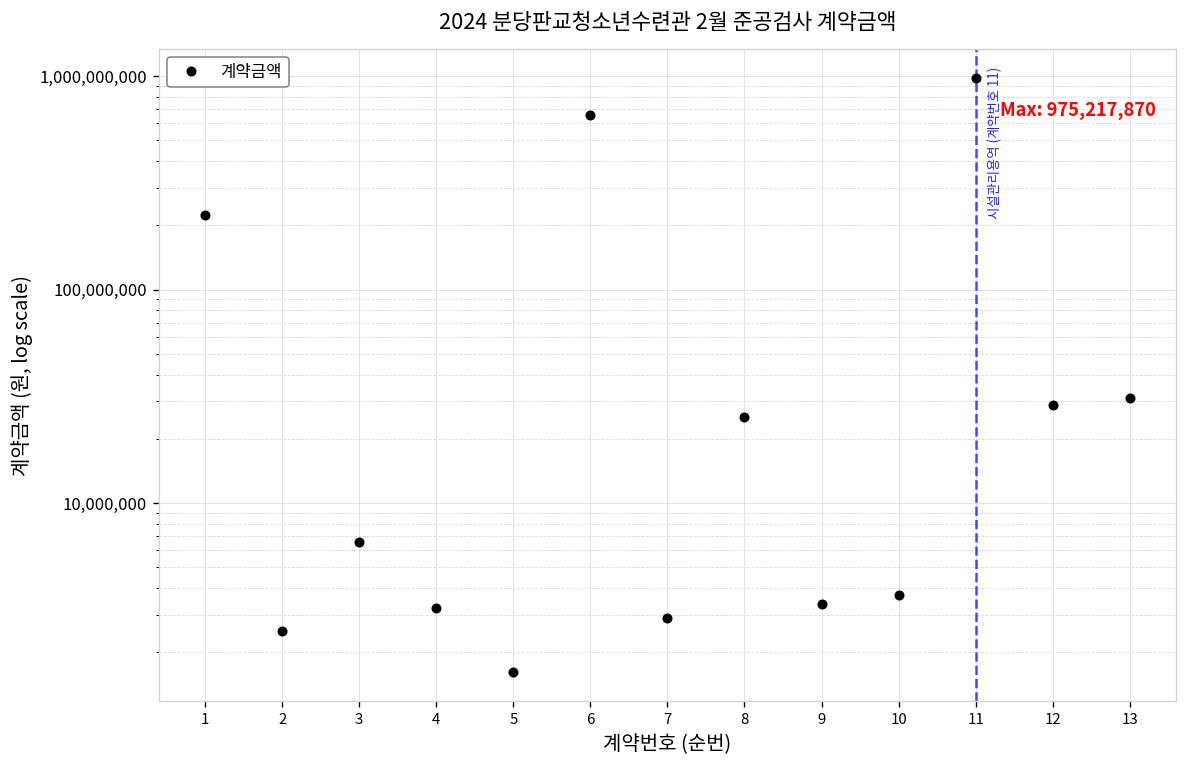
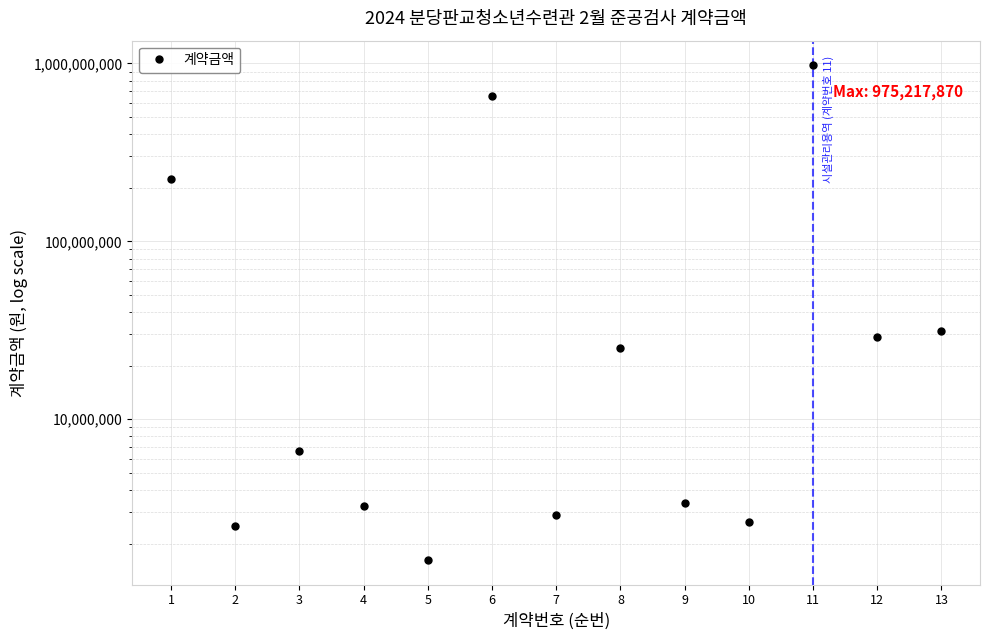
10: 3,700,000 -> 2,600,000
